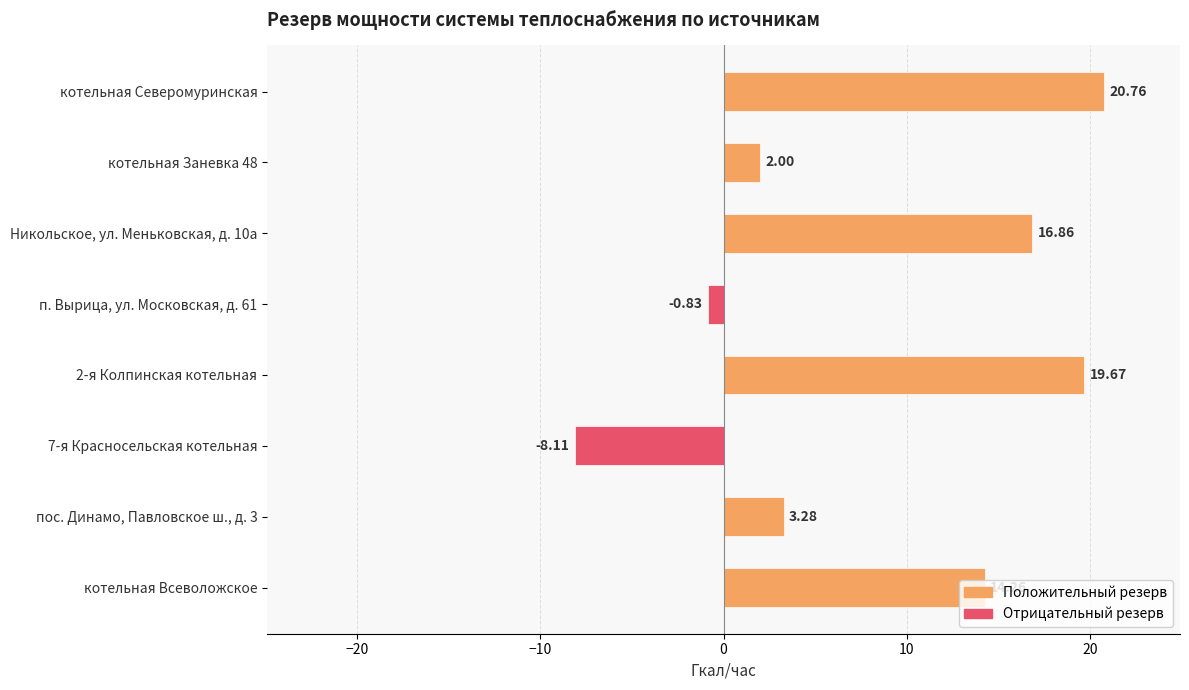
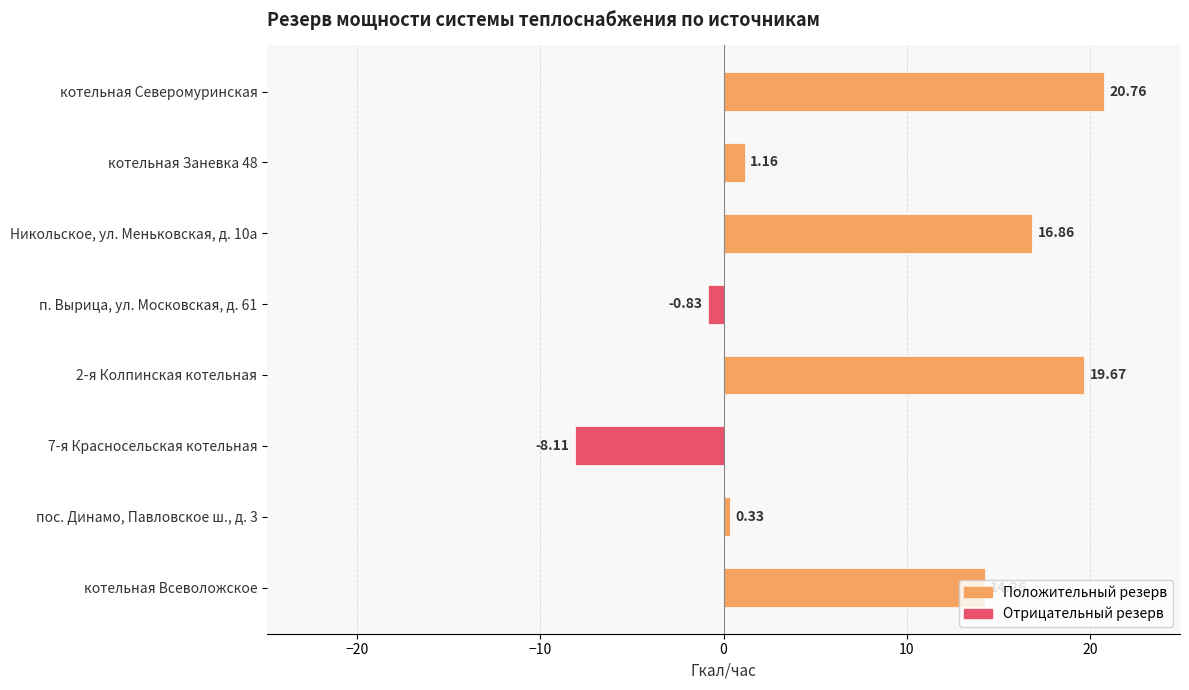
котельная Заневка 48: 2.00 -> 1.16
пос. Динамо, Павловское ш., д. 3: 3.28 -> 0.33
